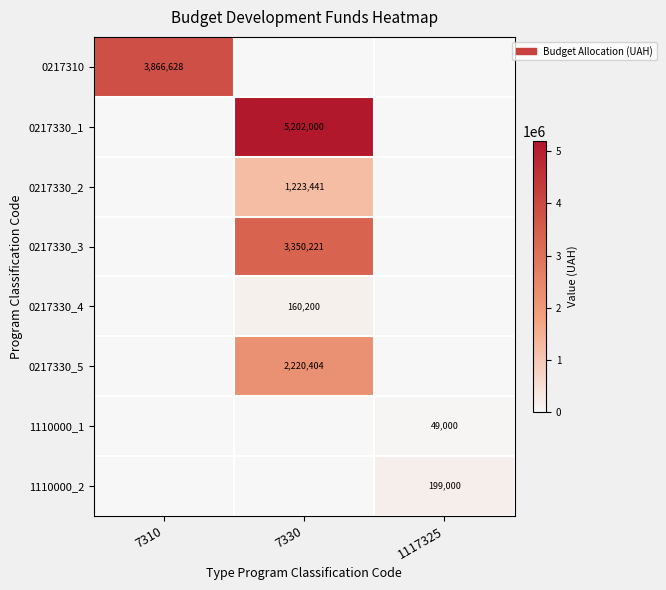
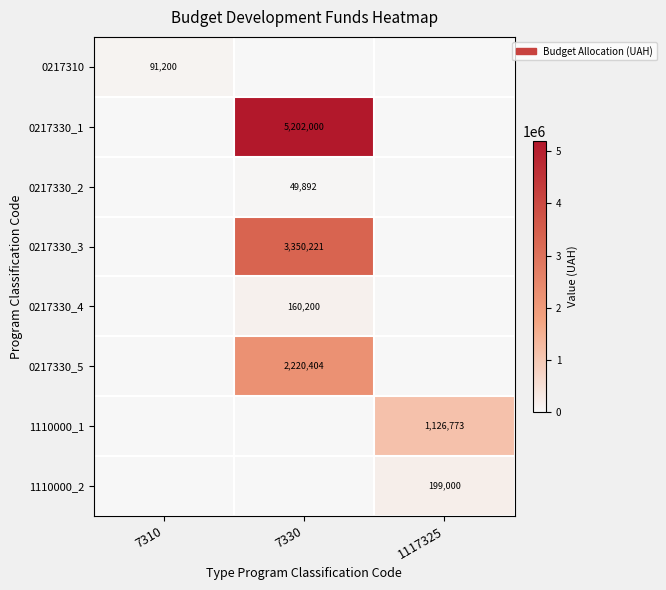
0217310, 7310: 3,866,628 -> 91,200
0217330_2, 7330: 1,223,441 -> 49,892
1110000_1, 1117325: 49,000 -> 1,126,773
